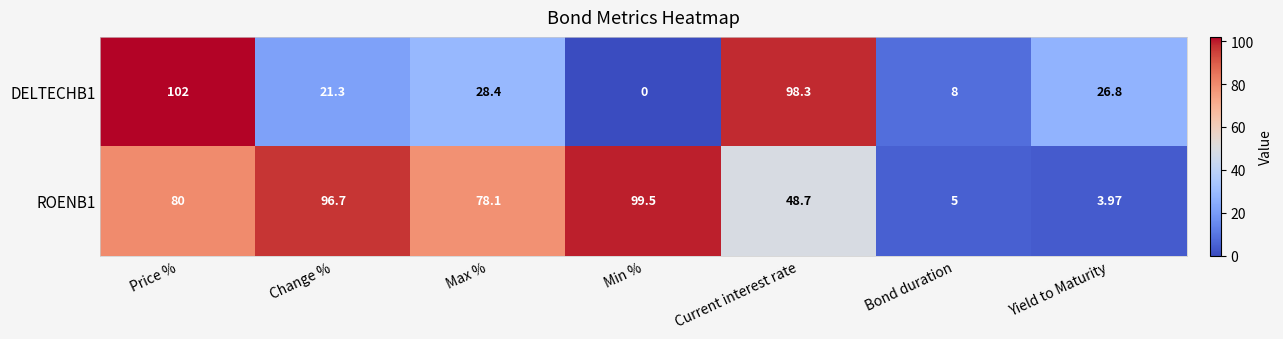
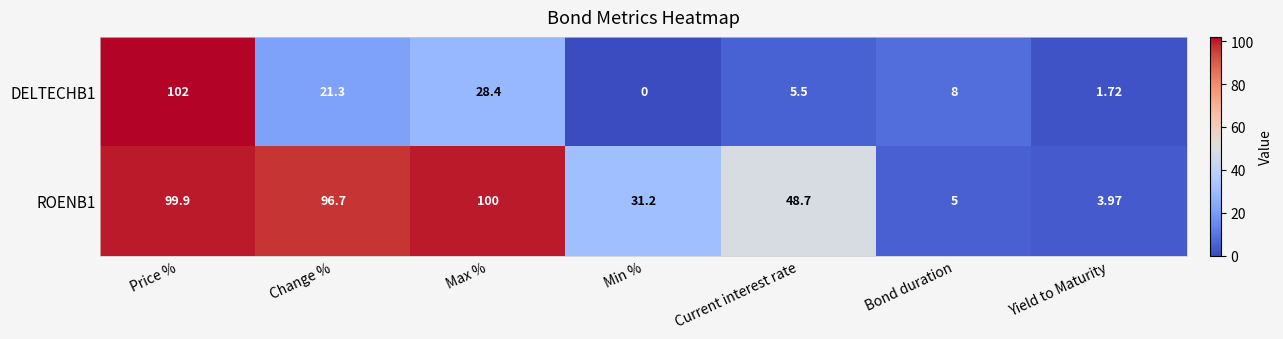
DELTECHB1, Current interest rate: 98.3 -> 5.5
DELTECHB1, Yield to Maturity: 26.8 -> 1.72
ROENB1, Price %: 80 -> 99.9
ROENB1, Max %: 78.1 -> 100
ROENB1, Min %: 99.5 -> 31.2
